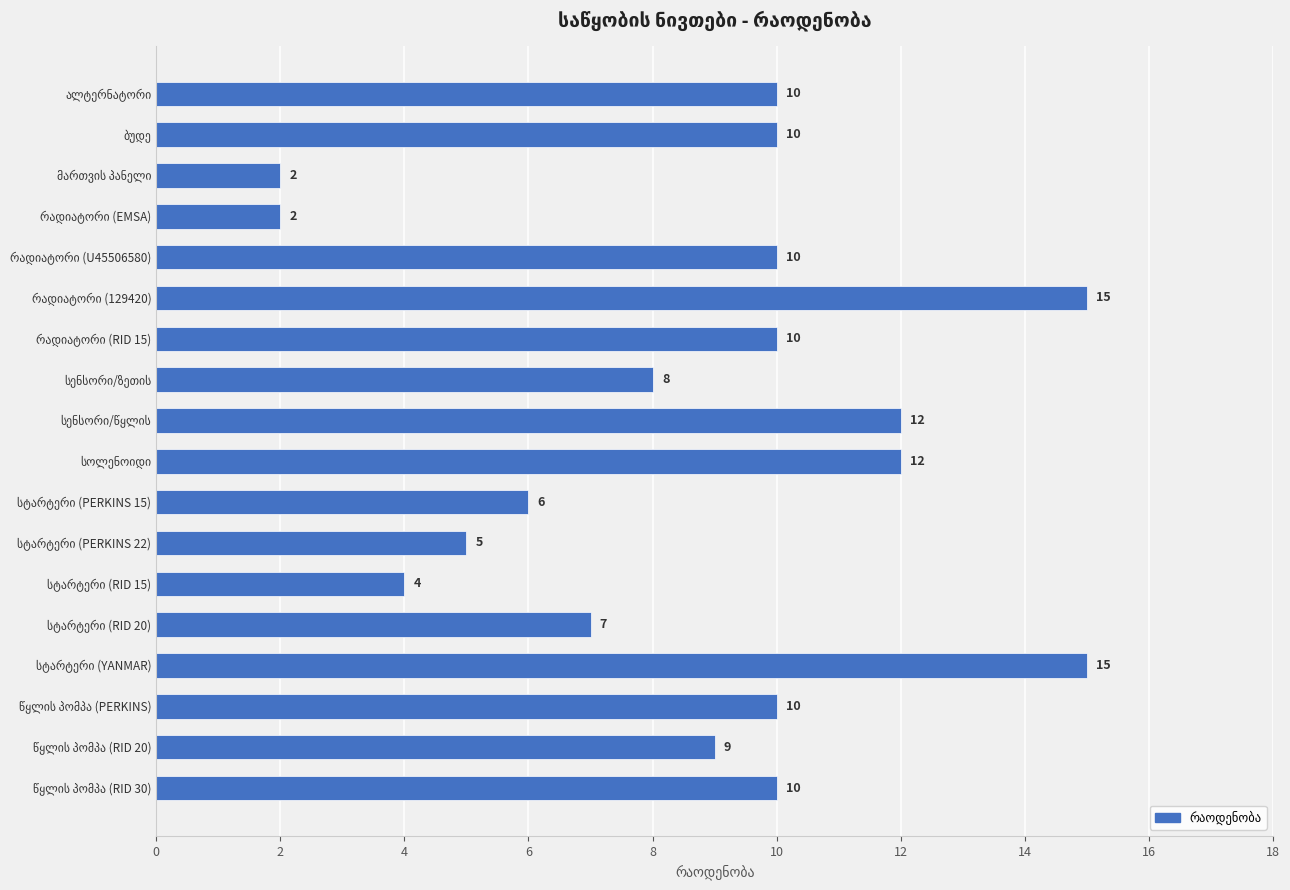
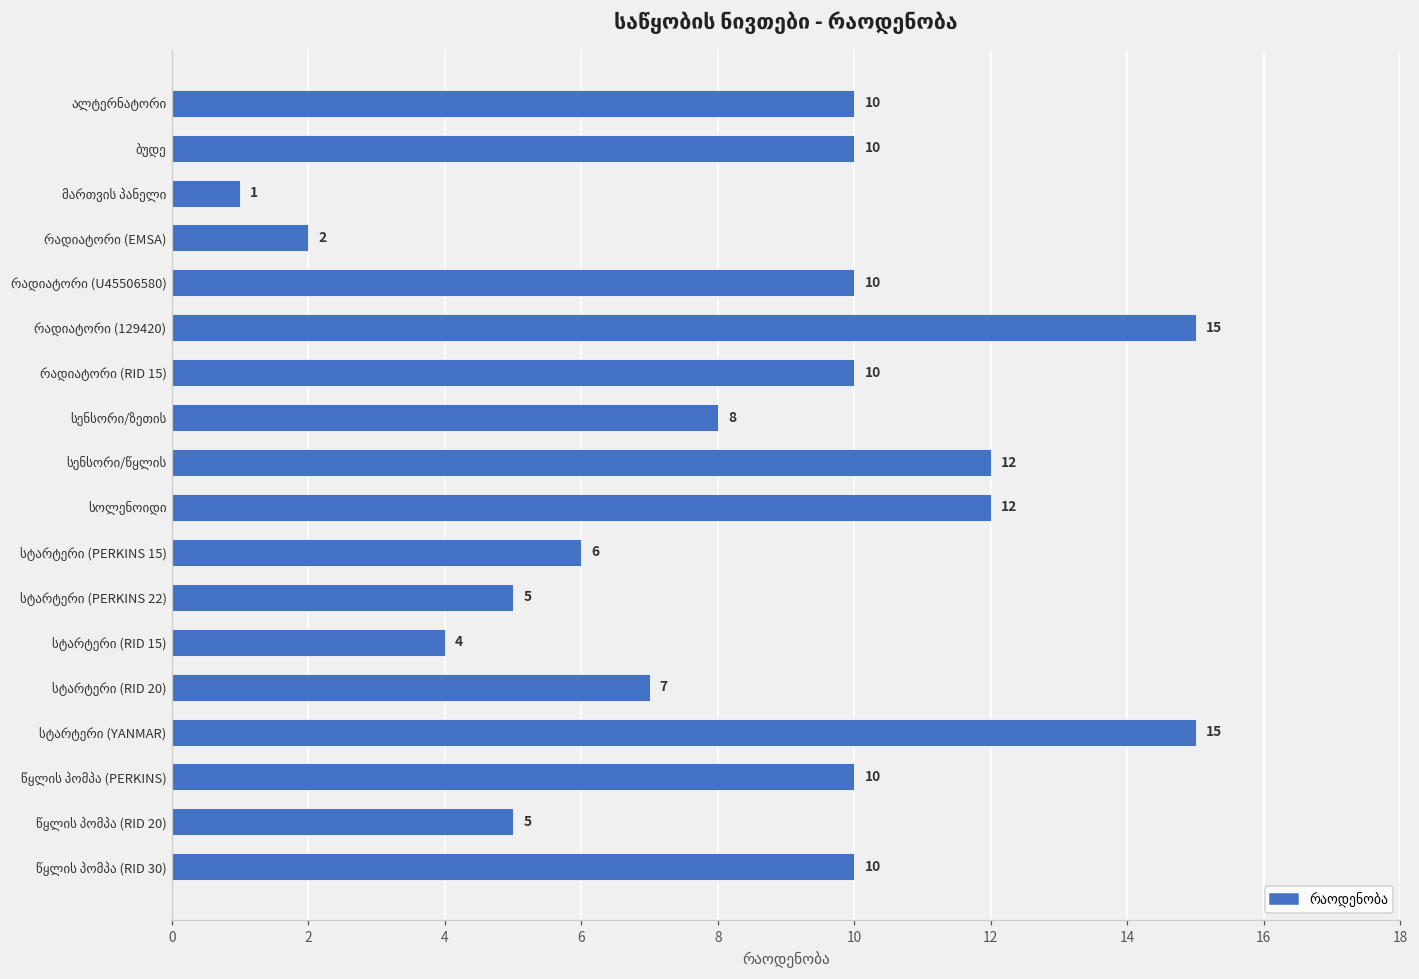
მართვის პანელი: 2 -> 1
წყლის პომპა (RID 20): 9 -> 5
